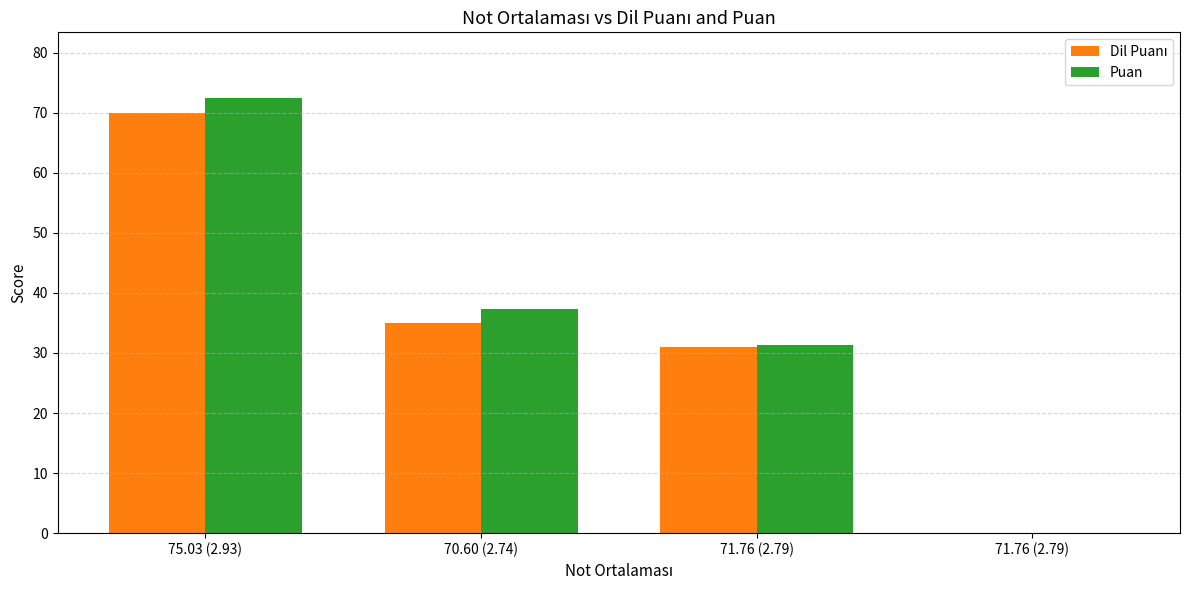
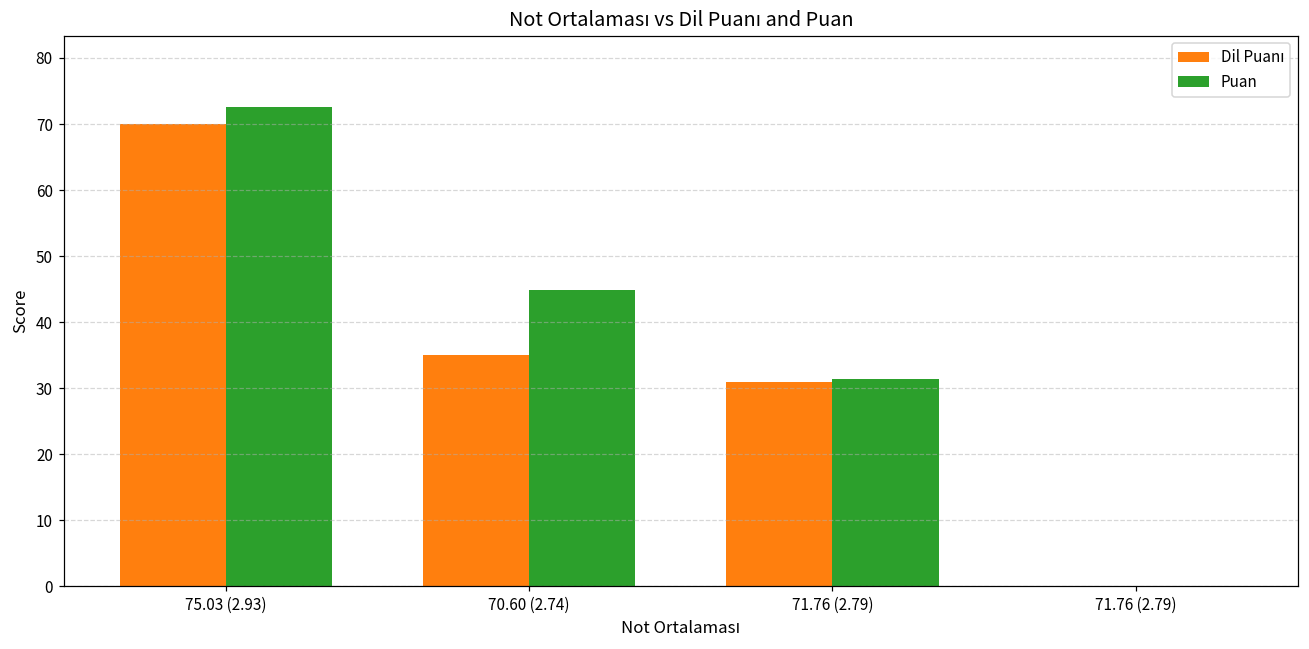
Puan, 70.60 (2.74): 37 -> 45
